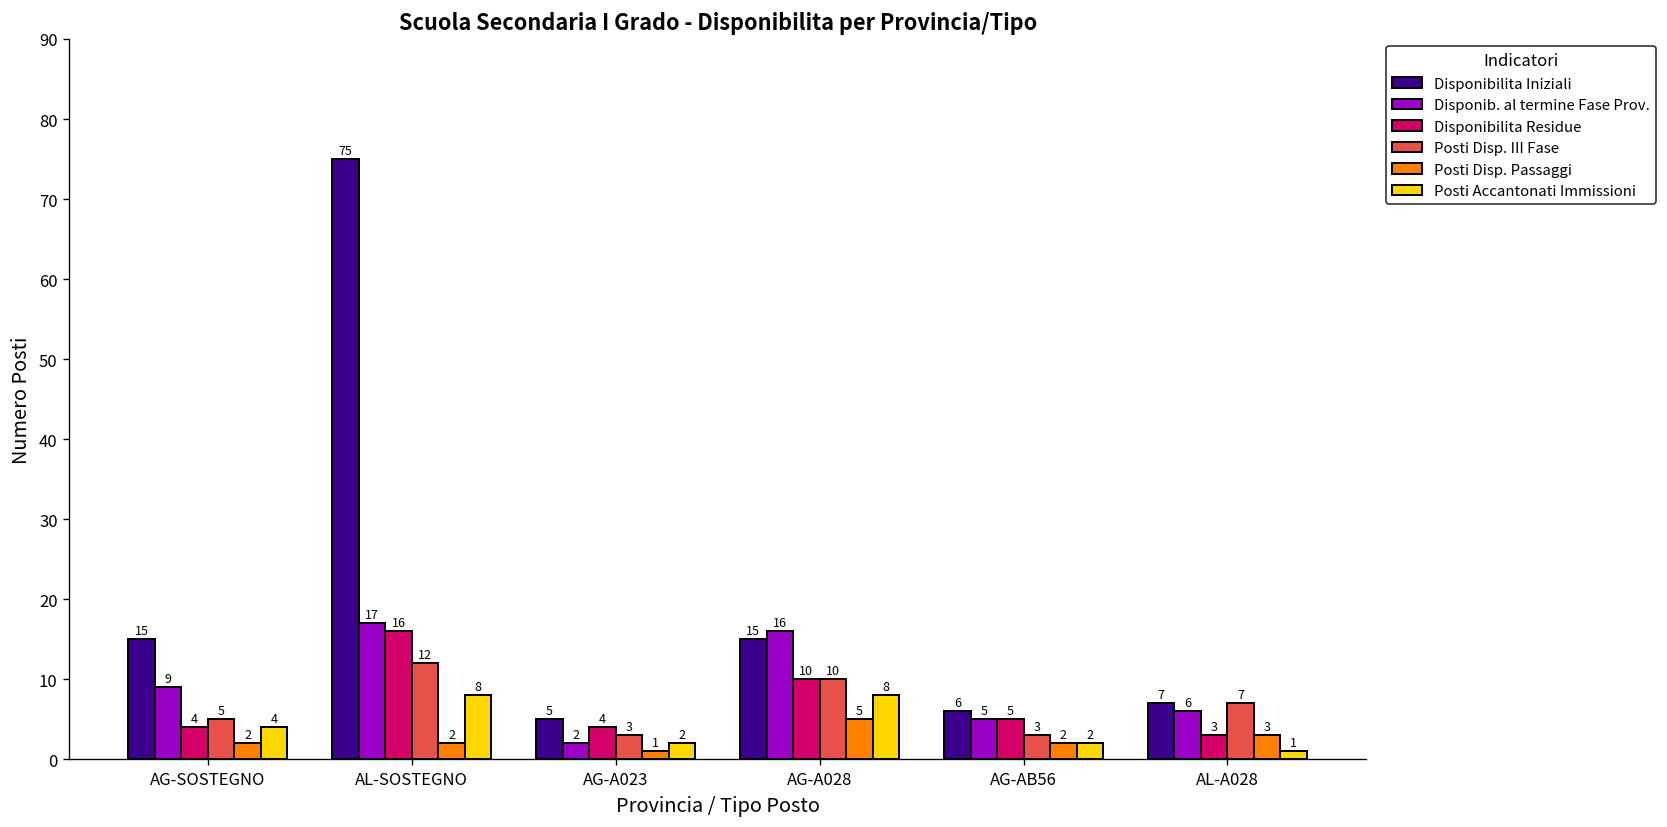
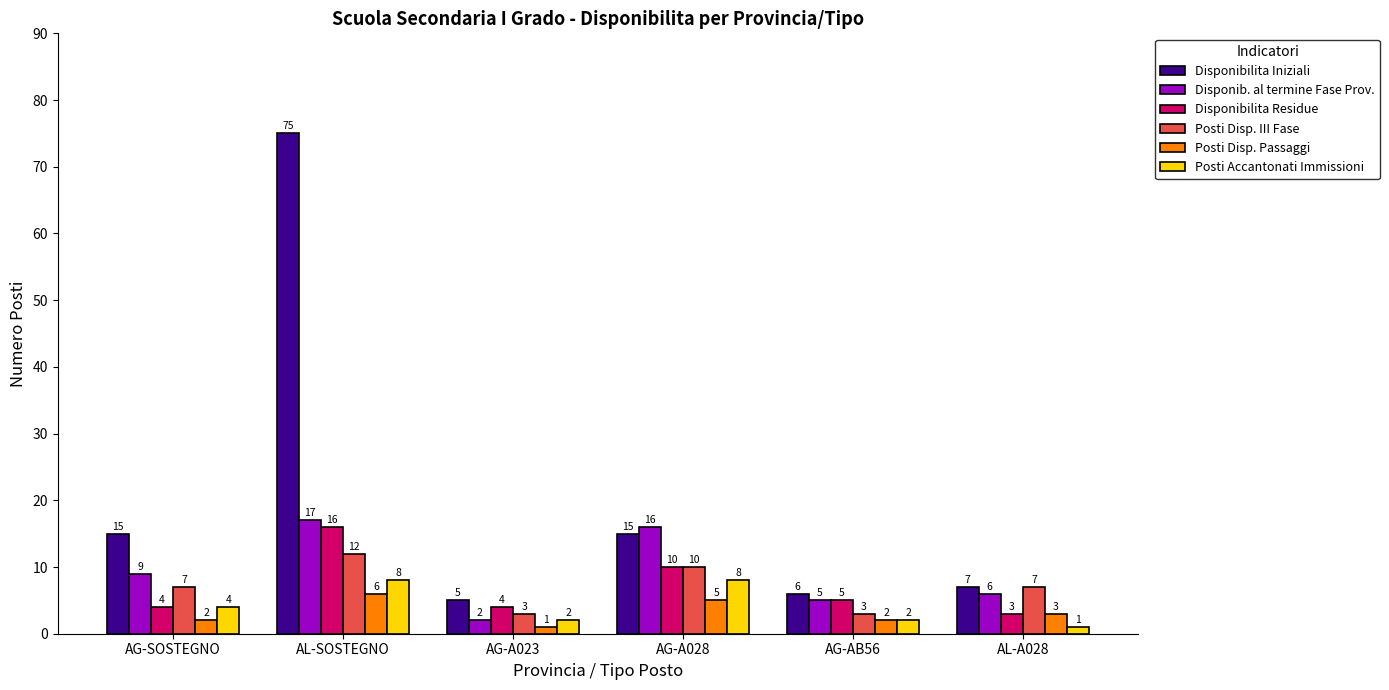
Posti Disp. III Fase, AG-SOSTEGNO: 5 -> 7
Posti Disp. Passaggi, AL-SOSTEGNO: 2 -> 6
